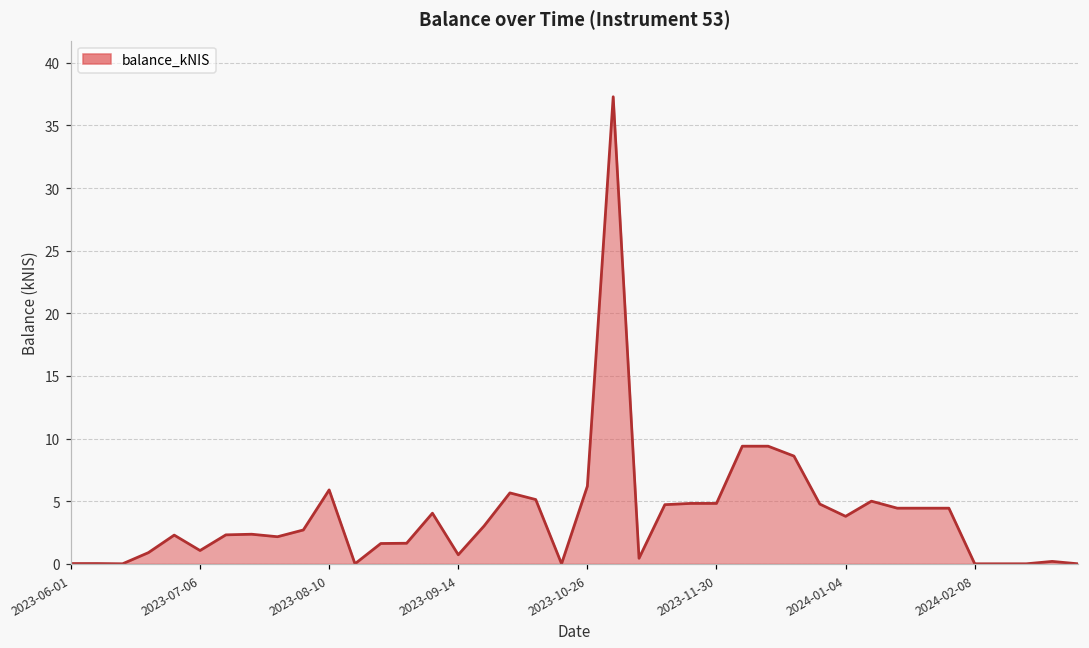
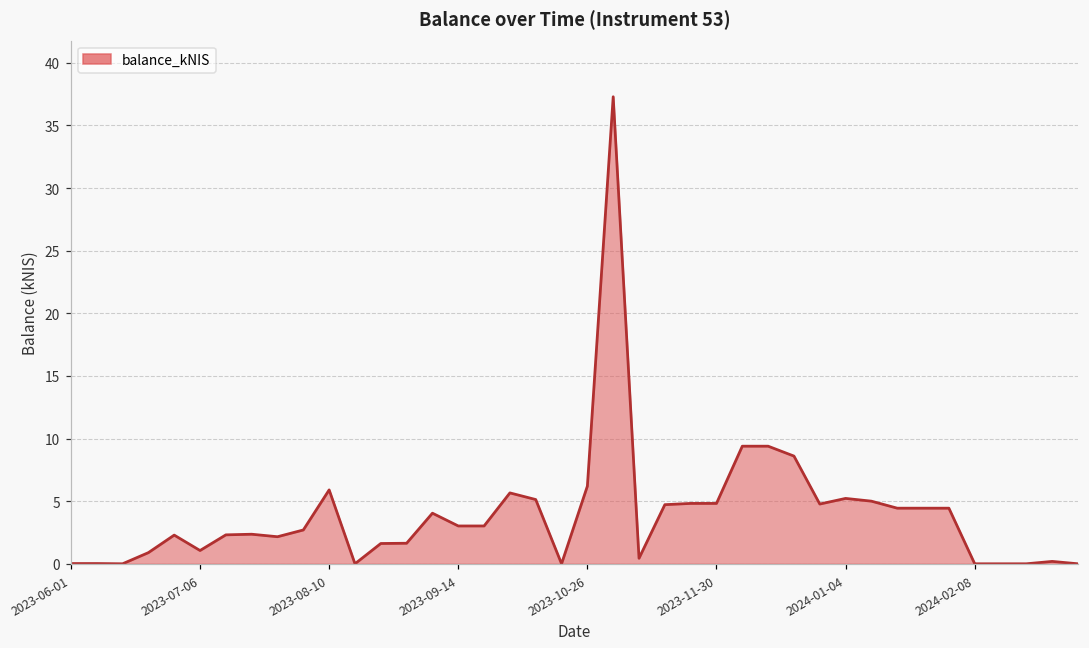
2023-09-14: 0.7 -> 3.0
2024-01-04: 3.8 -> 5.2
